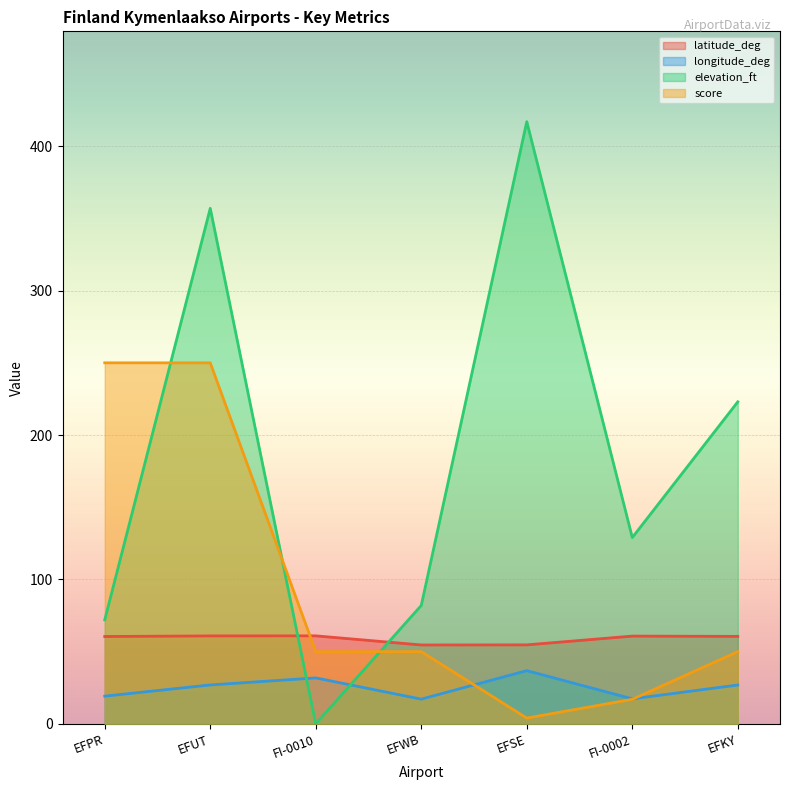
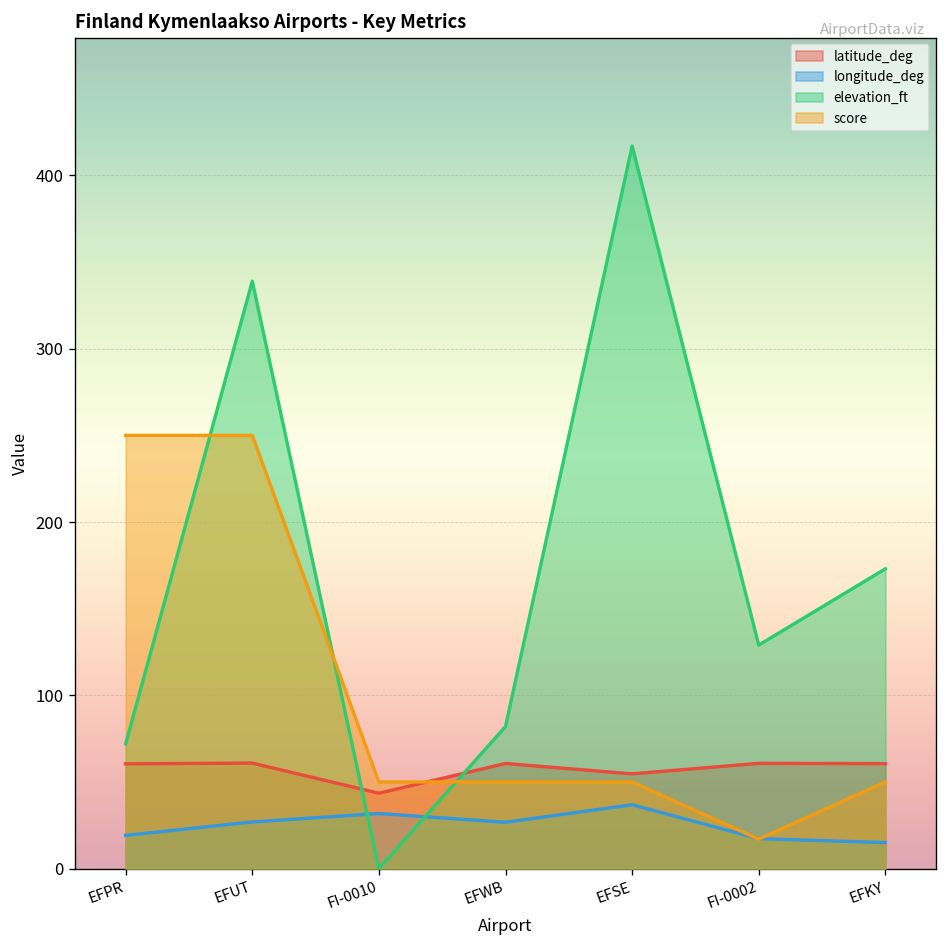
elevation_ft, EFUT: 357 -> 339
latitude_deg, FI-0010: 61 -> 44
latitude_deg, EFWB: 55 -> 61
longitude_deg, EFWB: 17 -> 27
score, EFSE: 4 -> 50
longitude_deg, EFKY: 27 -> 15
elevation_ft, EFKY: 223 -> 173
